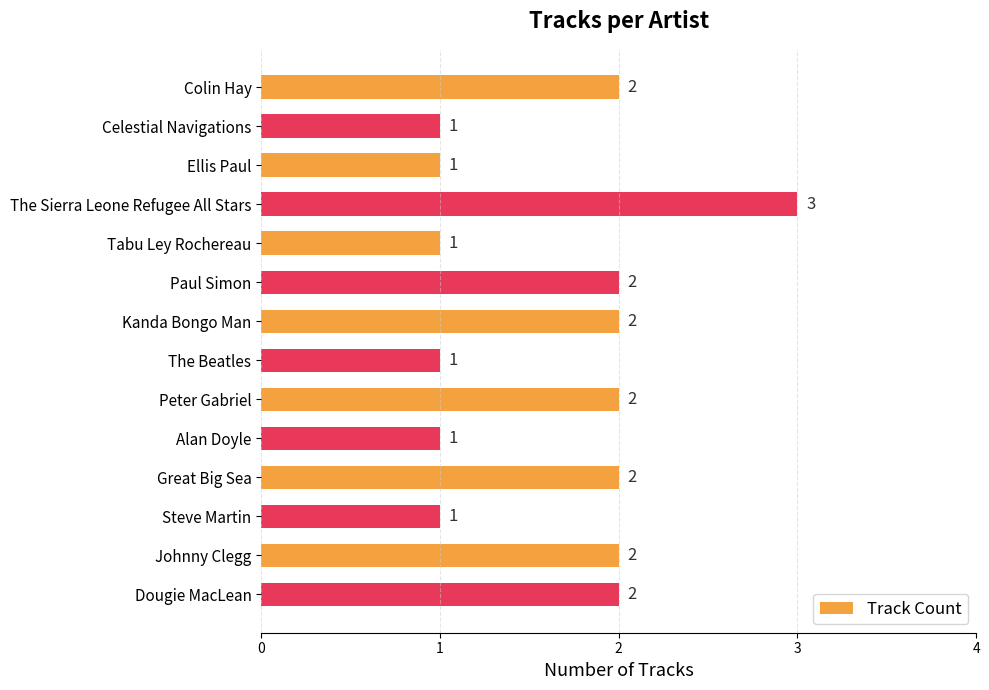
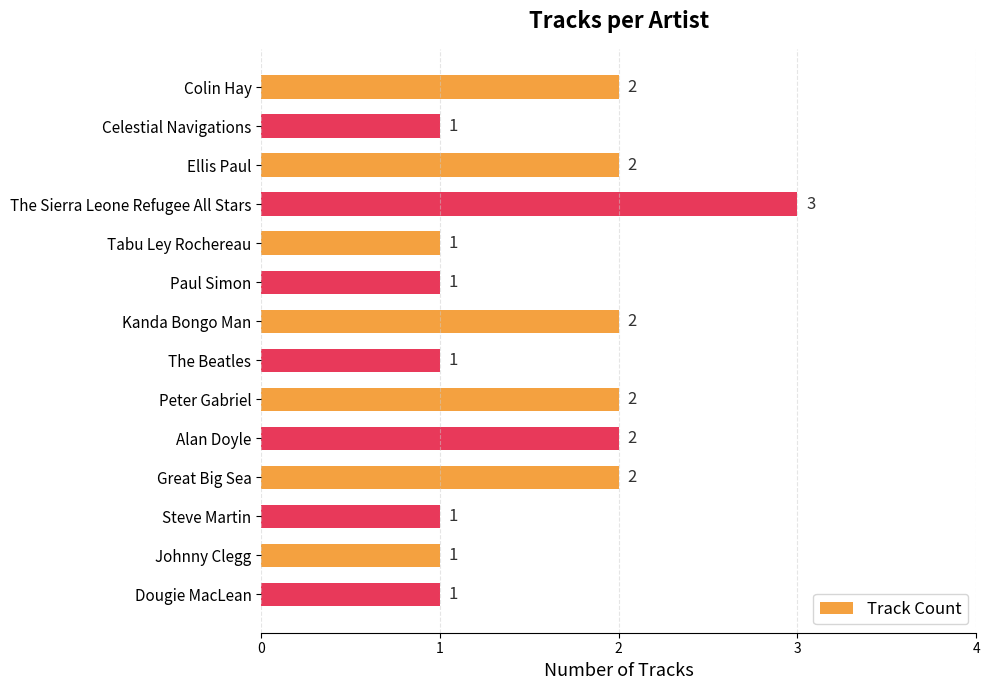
Ellis Paul: 1 -> 2
Paul Simon: 2 -> 1
Alan Doyle: 1 -> 2
Johnny Clegg: 2 -> 1
Dougie MacLean: 2 -> 1
